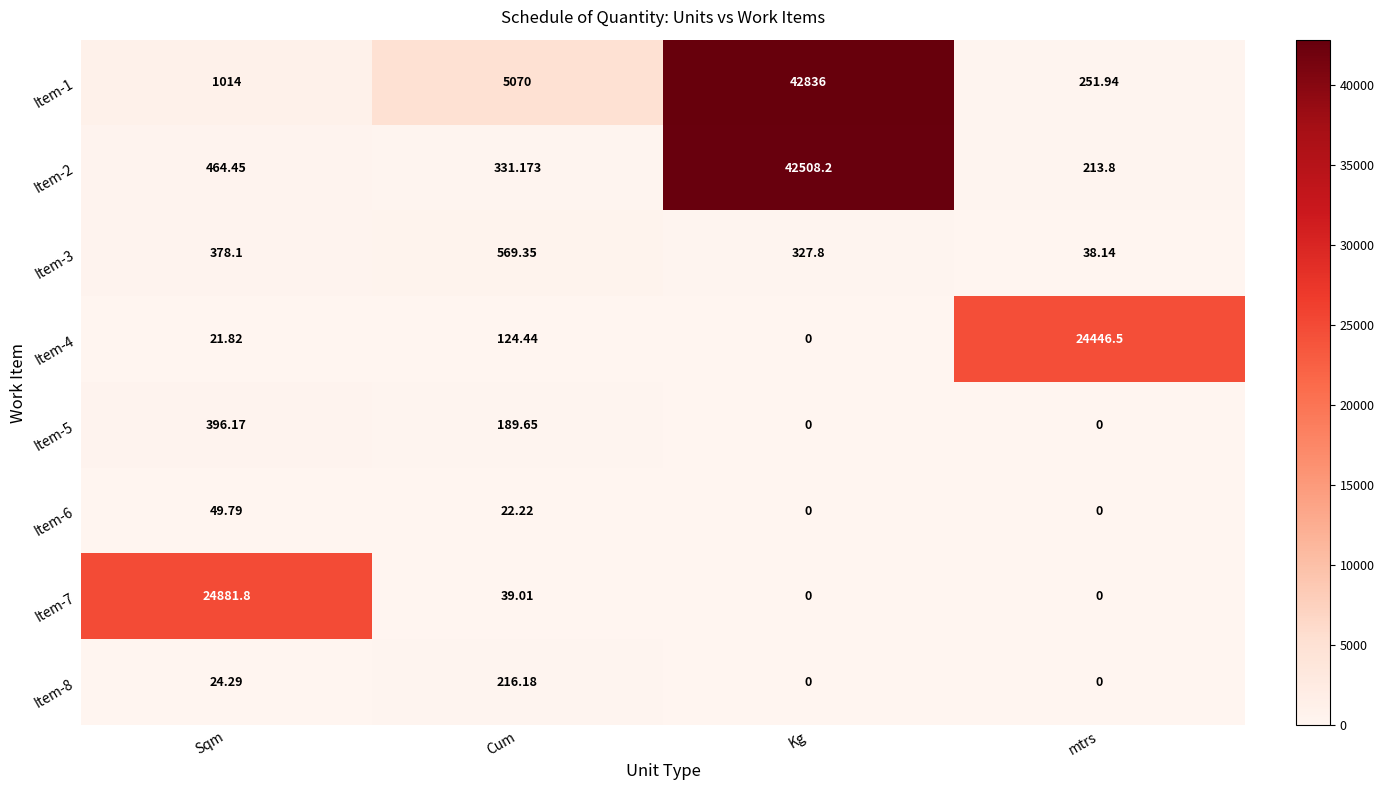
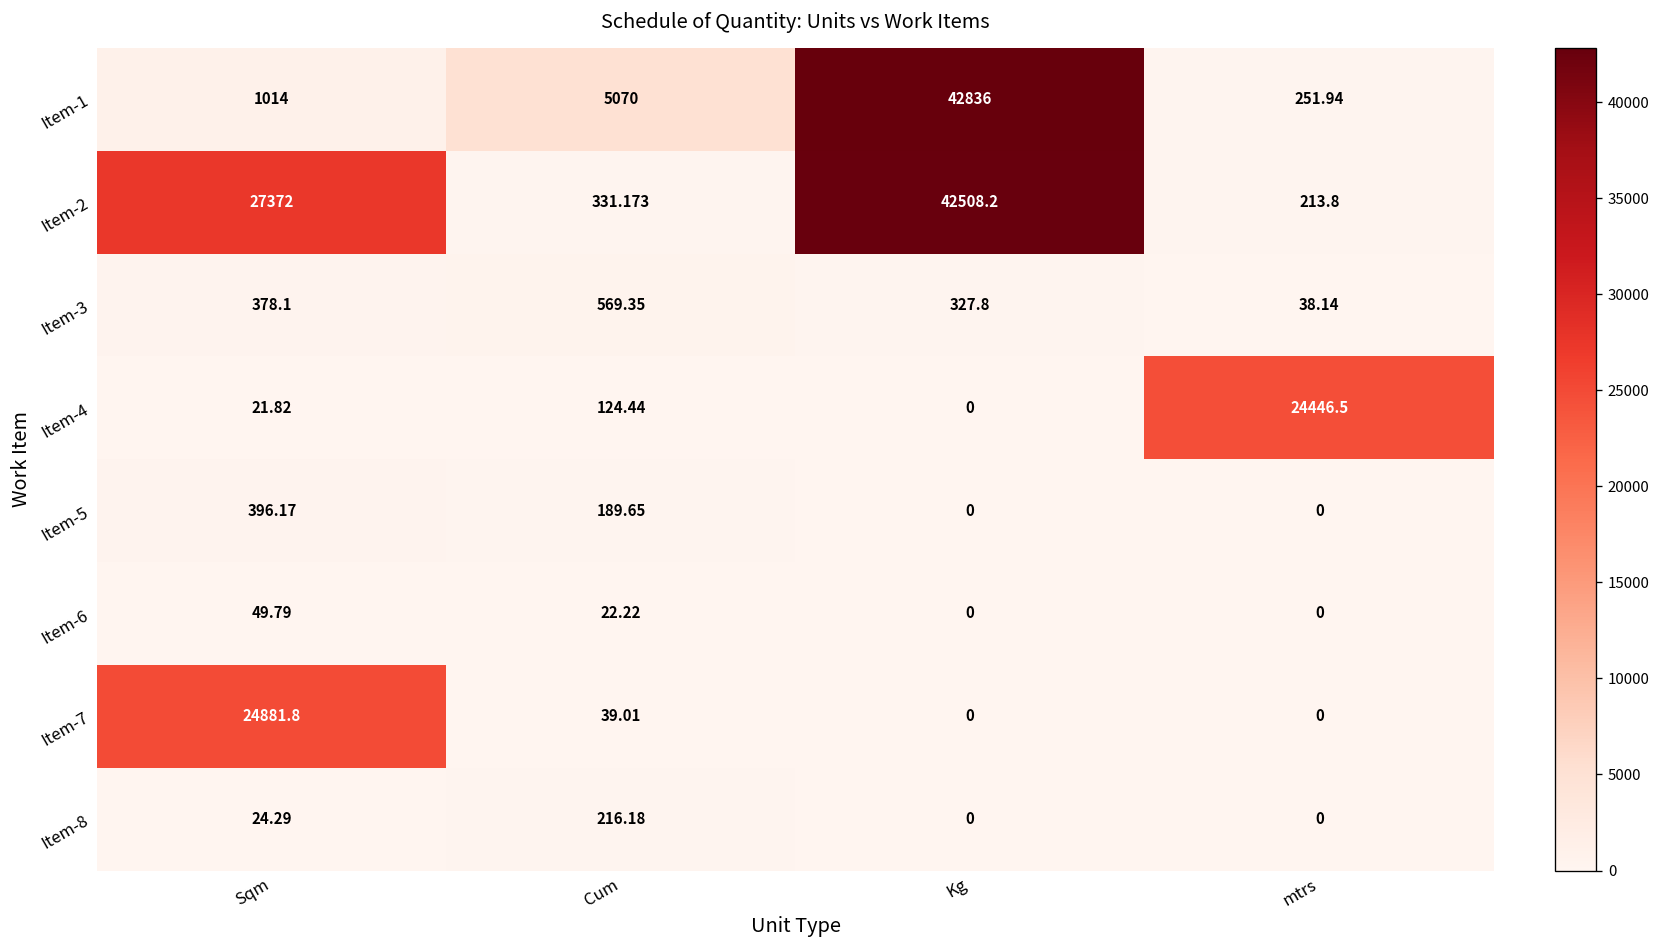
Item-2, Sqm: 464.45 -> 27372
